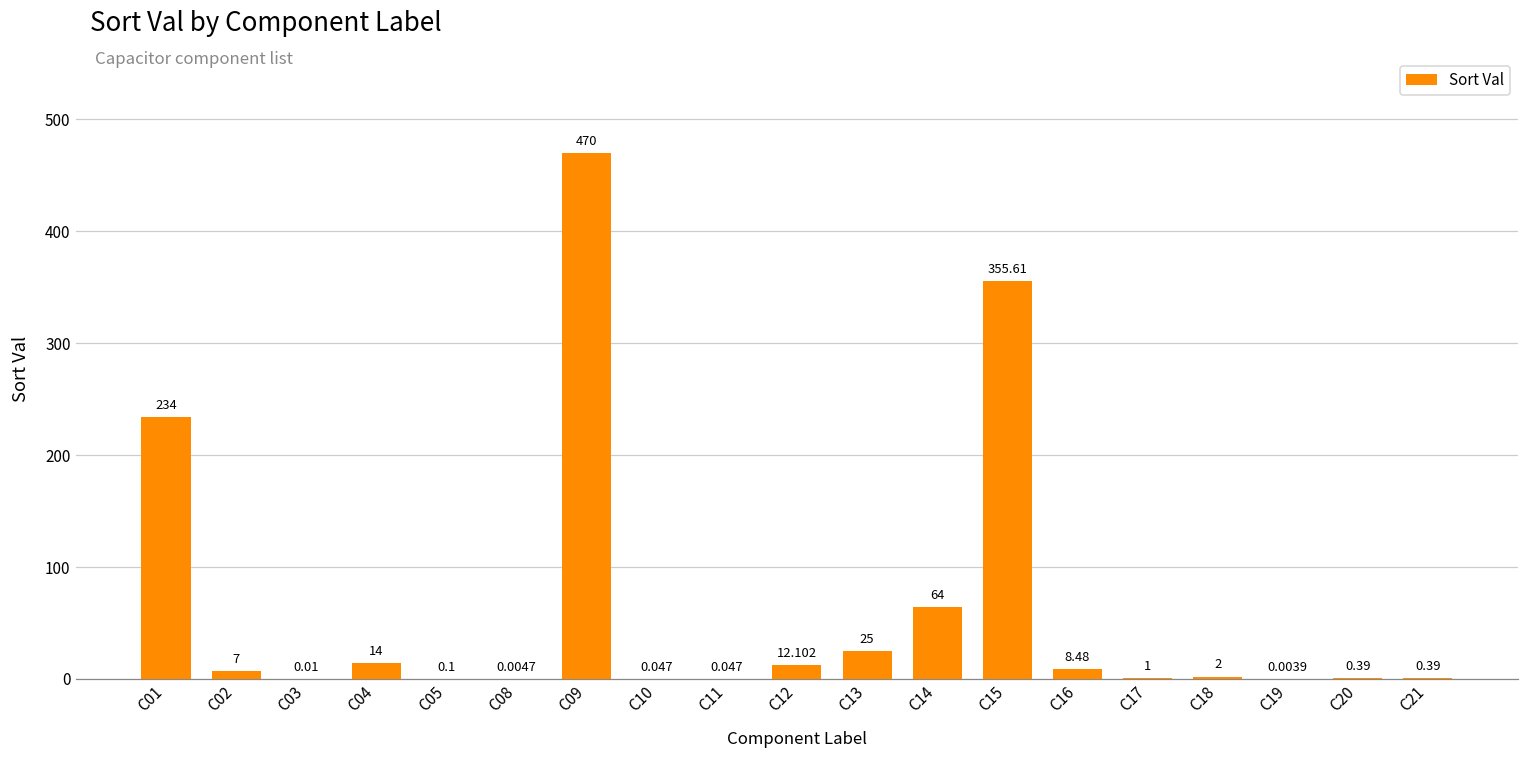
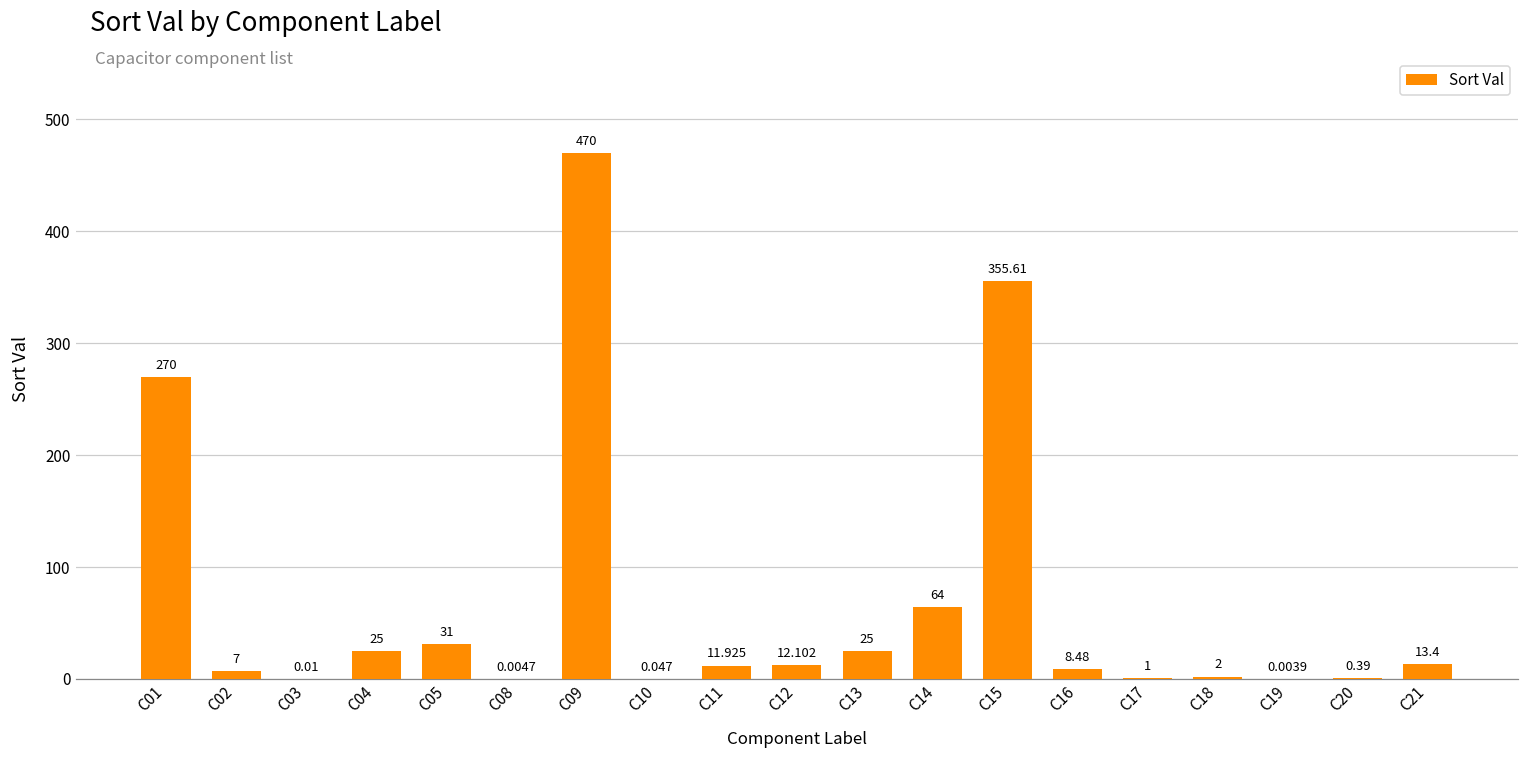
C01: 234 -> 270
C04: 14 -> 25
C05: 0.1 -> 31
C11: 0.047 -> 11.925
C21: 0.39 -> 13.4
